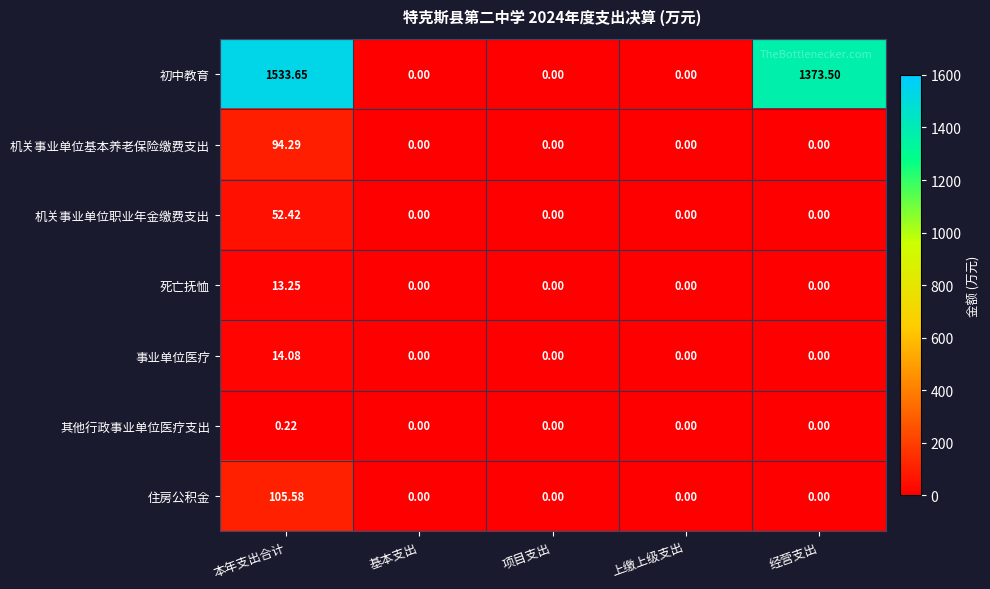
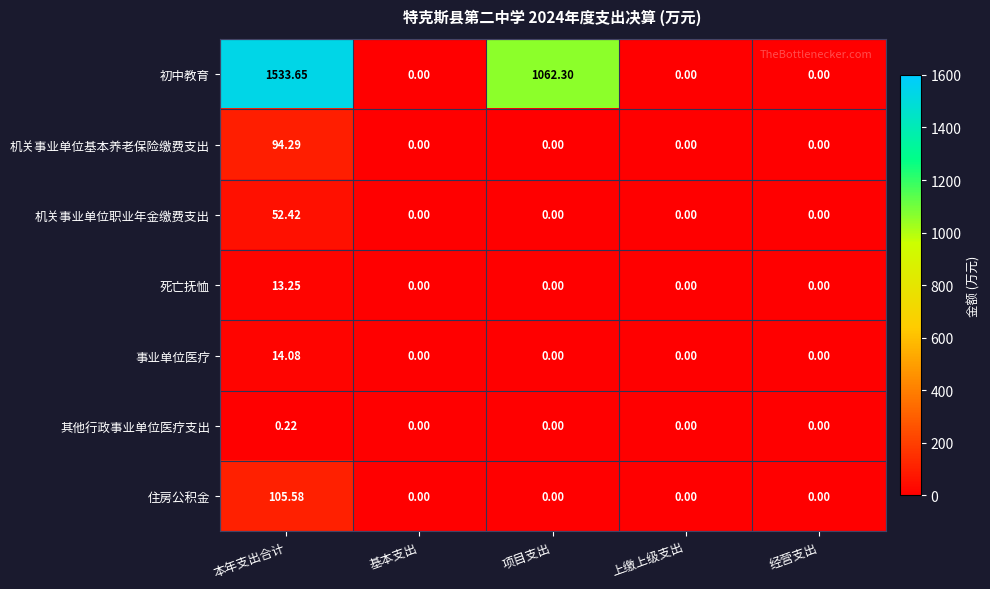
初中教育, 项目支出: 0.00 -> 1062.30
初中教育, 经营支出: 1373.50 -> 0.00
